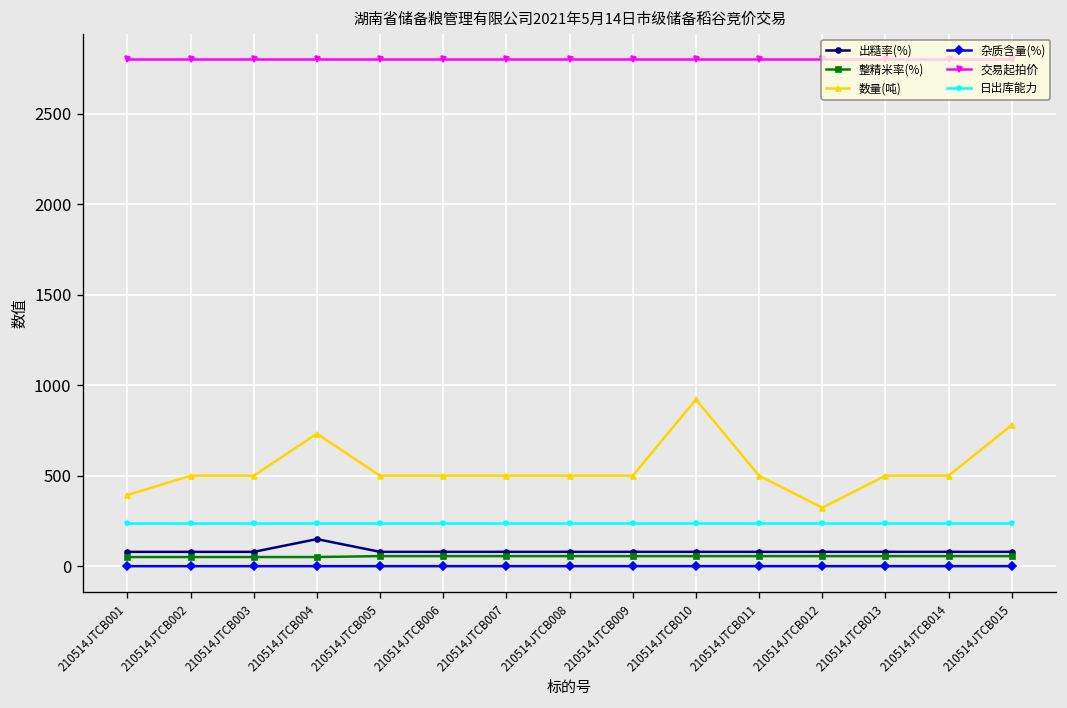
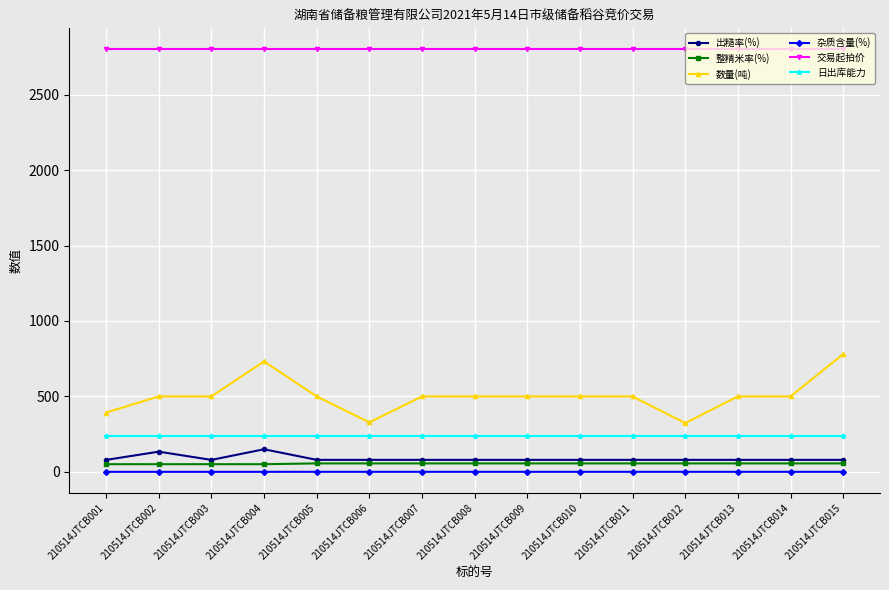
出糙率(%), 210514JTCB002: 80 -> 130
数量(吨), 210514JTCB006: 500 -> 330
数量(吨), 210514JTCB010: 920 -> 500
